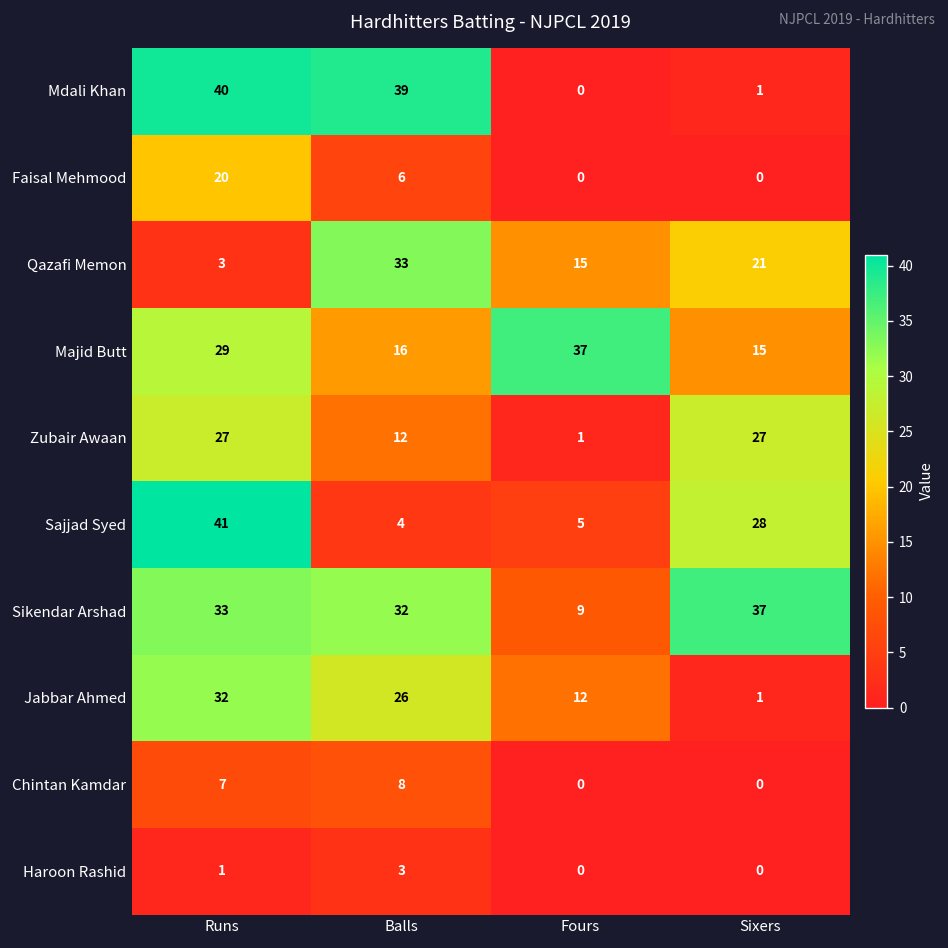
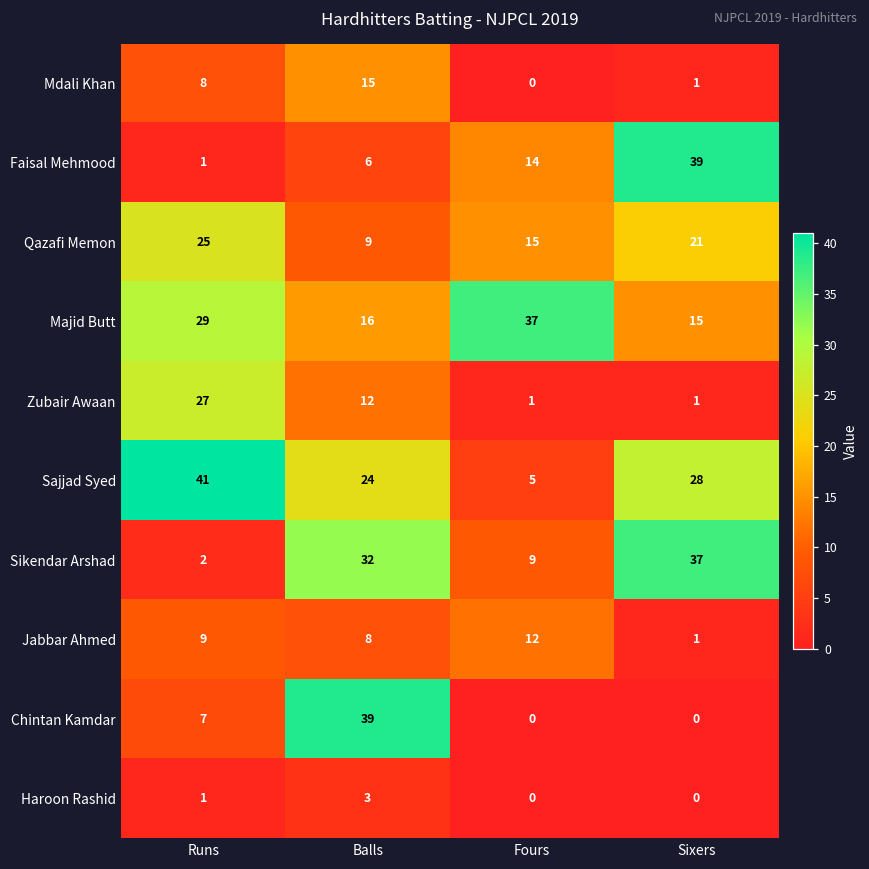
Mdali Khan, Runs: 40 -> 8
Mdali Khan, Balls: 39 -> 15
Faisal Mehmood, Runs: 20 -> 1
Faisal Mehmood, Fours: 0 -> 14
Faisal Mehmood, Sixers: 0 -> 39
Qazafi Memon, Runs: 3 -> 25
Qazafi Memon, Balls: 33 -> 9
Zubair Awaan, Sixers: 27 -> 1
Sajjad Syed, Balls: 4 -> 24
Sikendar Arshad, Runs: 33 -> 2
Jabbar Ahmed, Runs: 32 -> 9
Jabbar Ahmed, Balls: 26 -> 8
Chintan Kamdar, Balls: 8 -> 39
